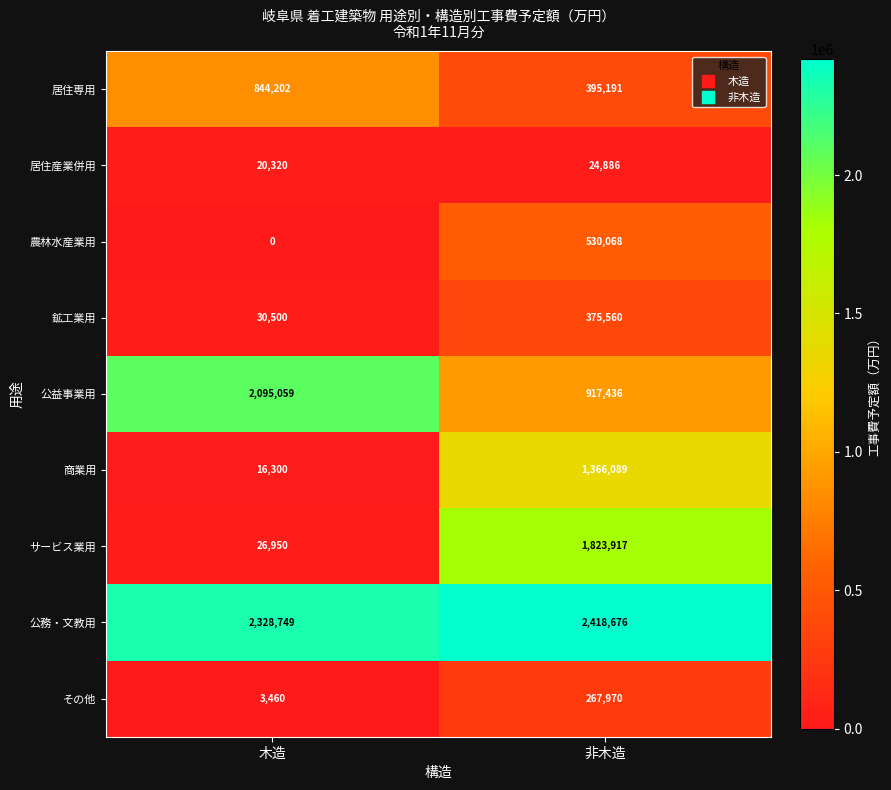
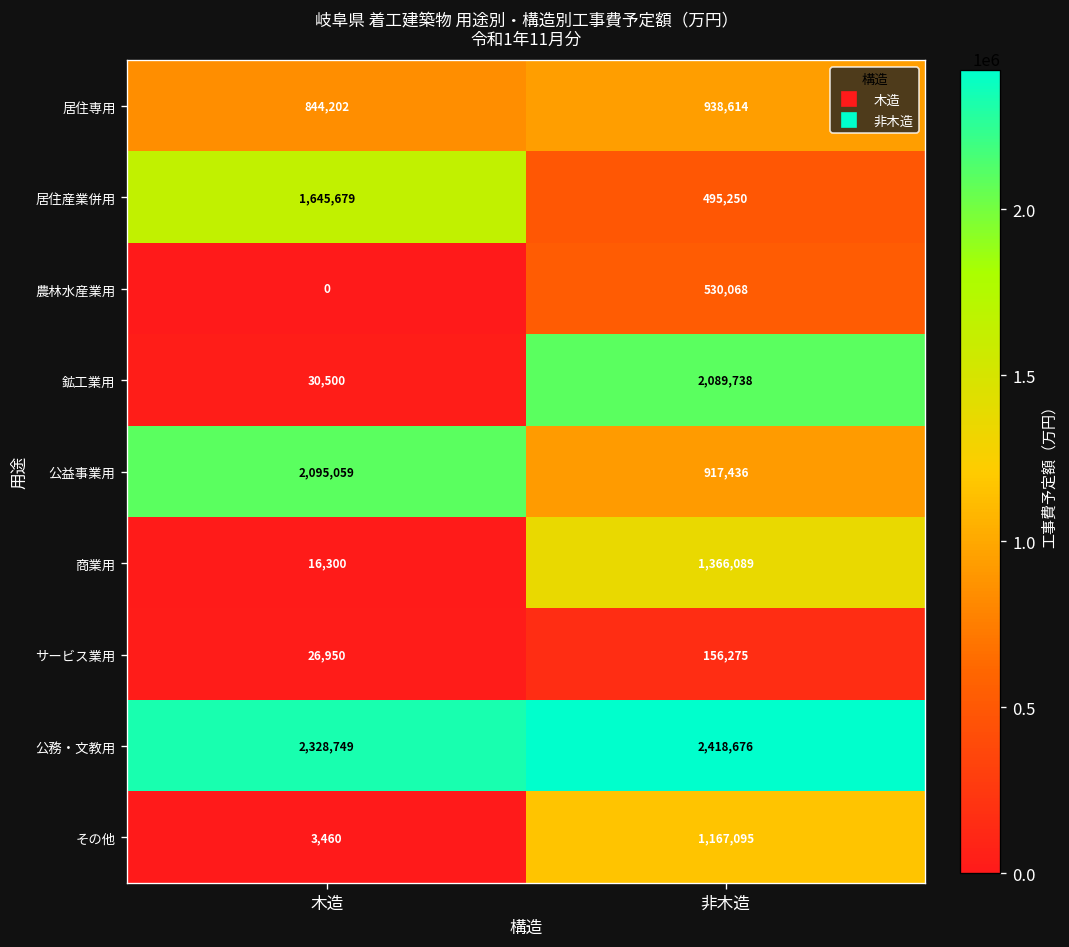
居住専用, 非木造: 395,191 -> 938,614
居住産業併用, 木造: 20,320 -> 1,645,679
居住産業併用, 非木造: 24,886 -> 495,250
鉱工業用, 非木造: 375,560 -> 2,089,738
サービス業用, 非木造: 1,823,917 -> 156,275
その他, 非木造: 267,970 -> 1,167,095
